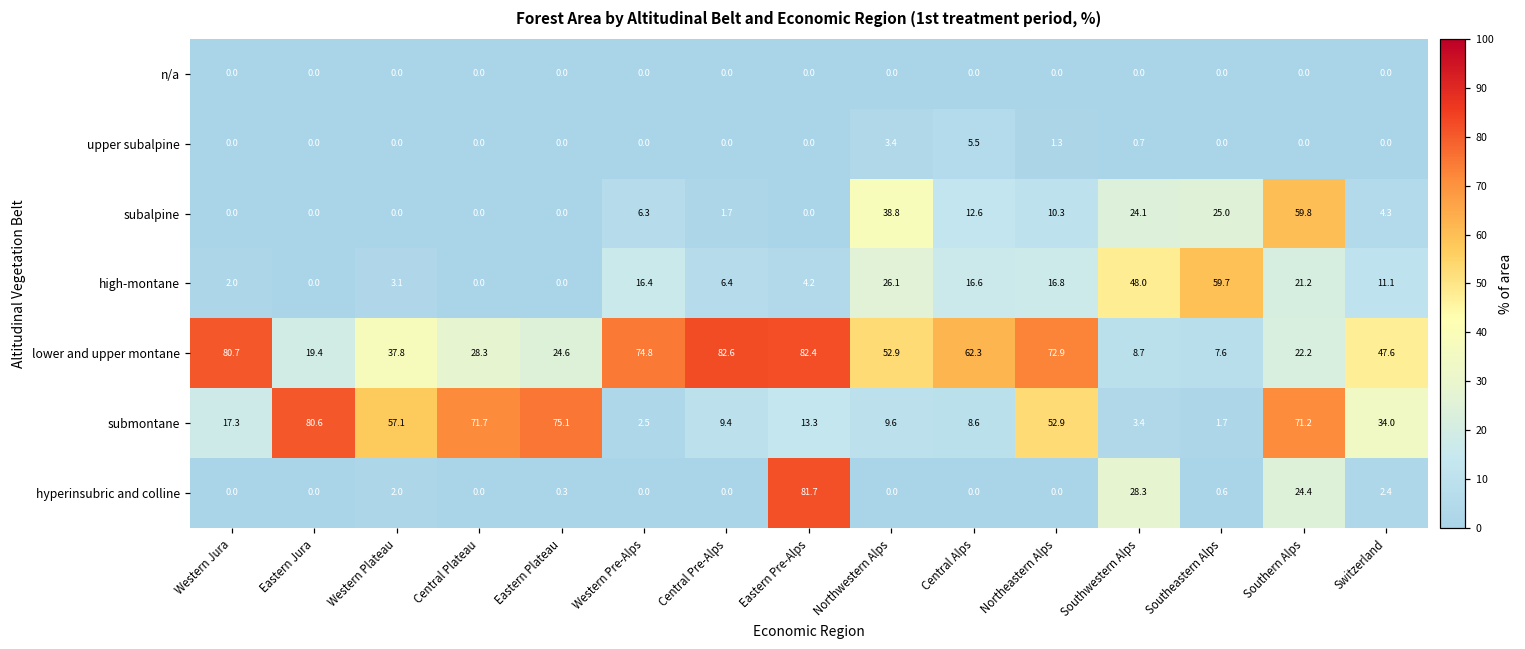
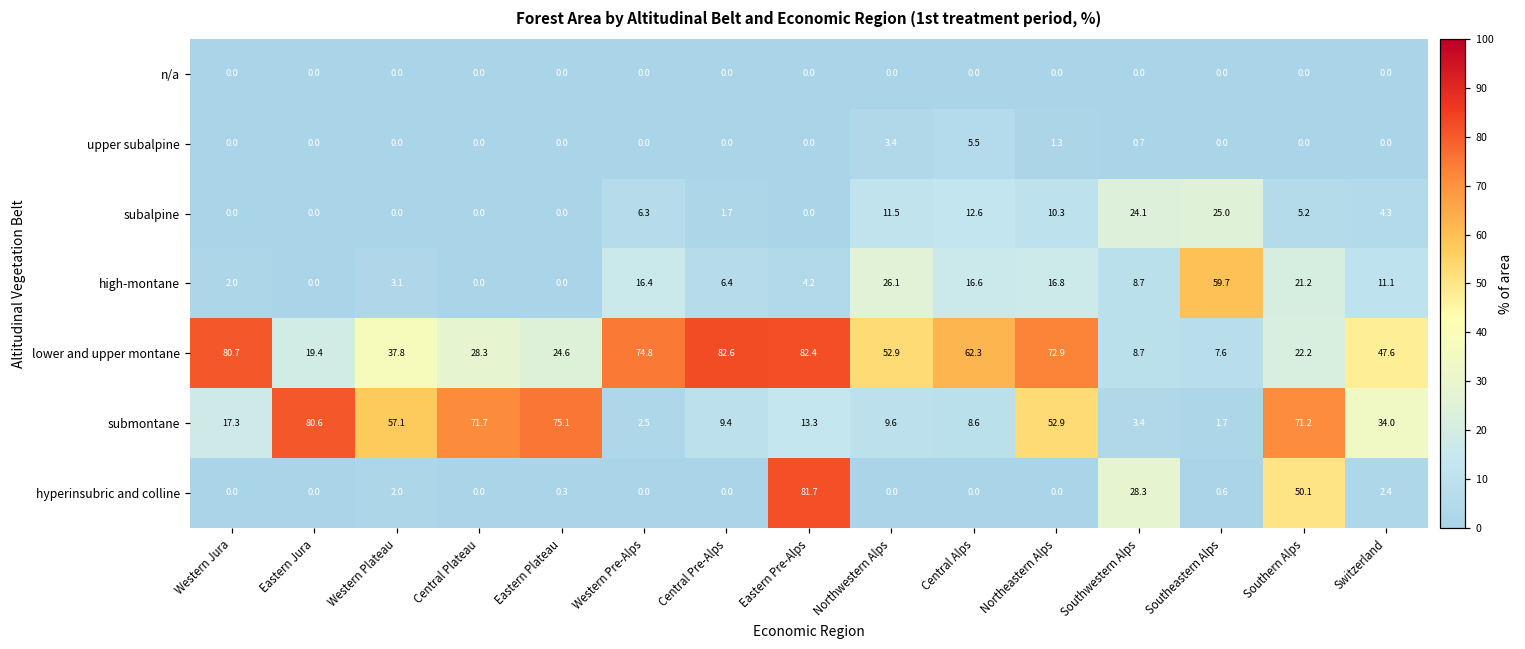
subalpine, Northwestern Alps: 38.8 -> 11.5
subalpine, Southern Alps: 59.8 -> 5.2
high-montane, Southwestern Alps: 48.0 -> 8.7
hyperinsubric and colline, Southern Alps: 24.4 -> 50.1
